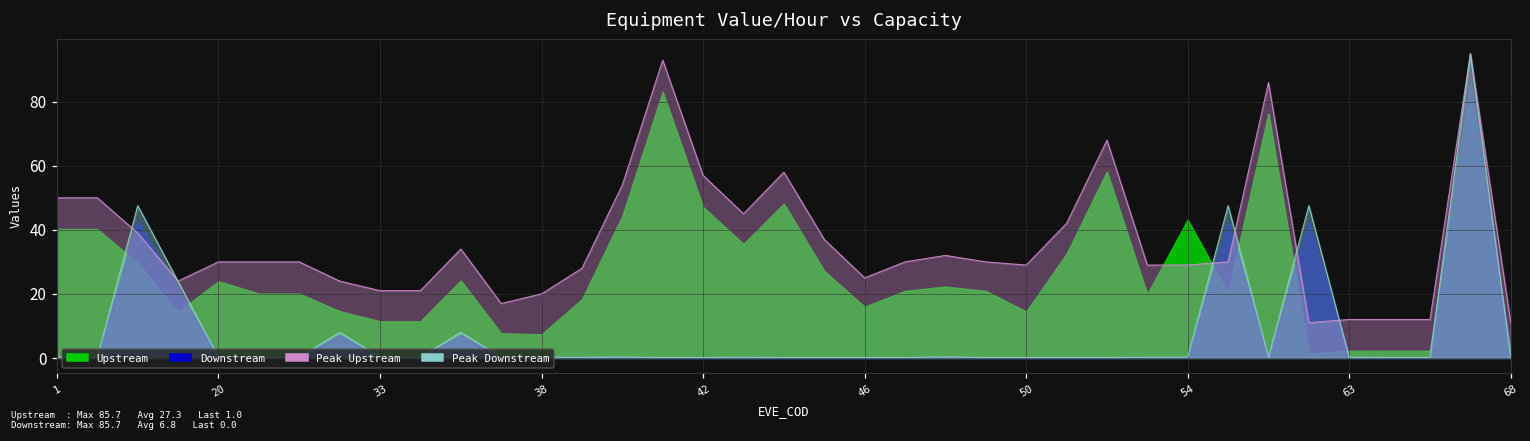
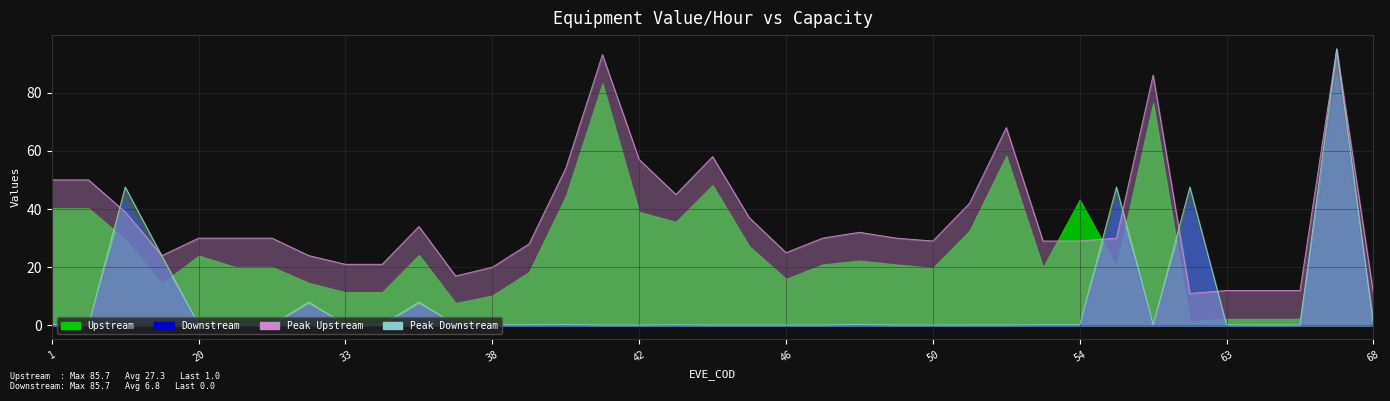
Upstream, 38: 7 -> 10
Upstream, 42: 47 -> 39
Upstream, 50: 14 -> 20
